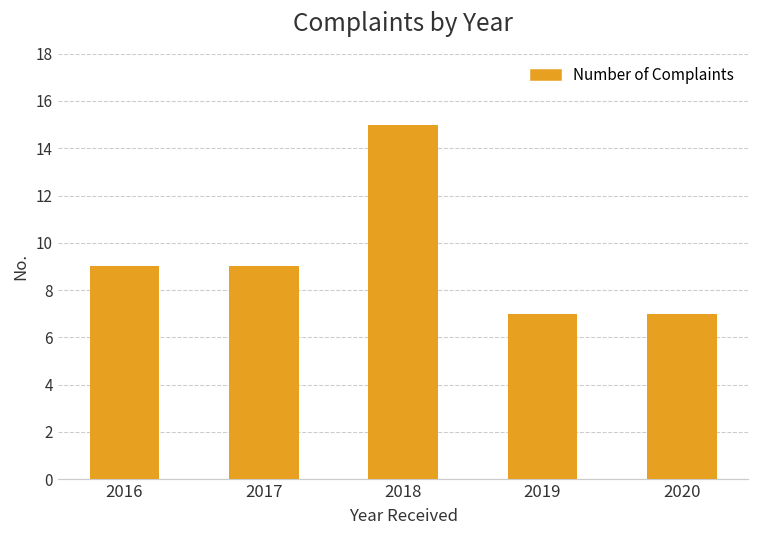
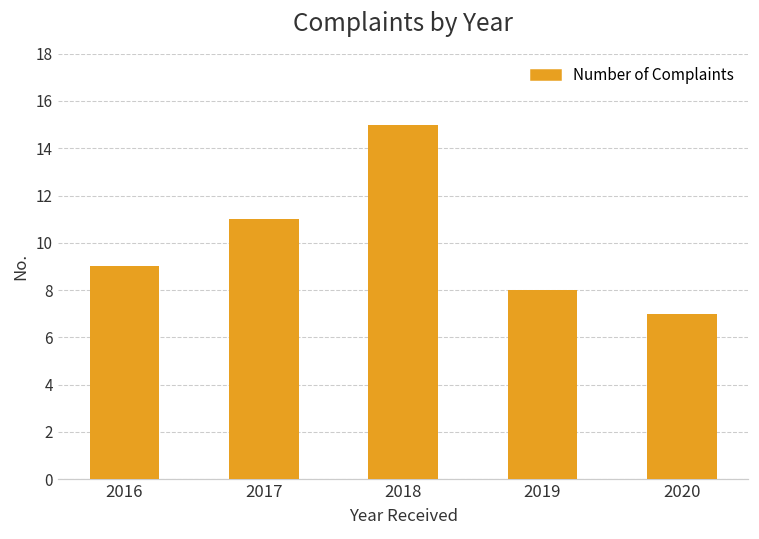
2017: 9 -> 11
2019: 7 -> 8
